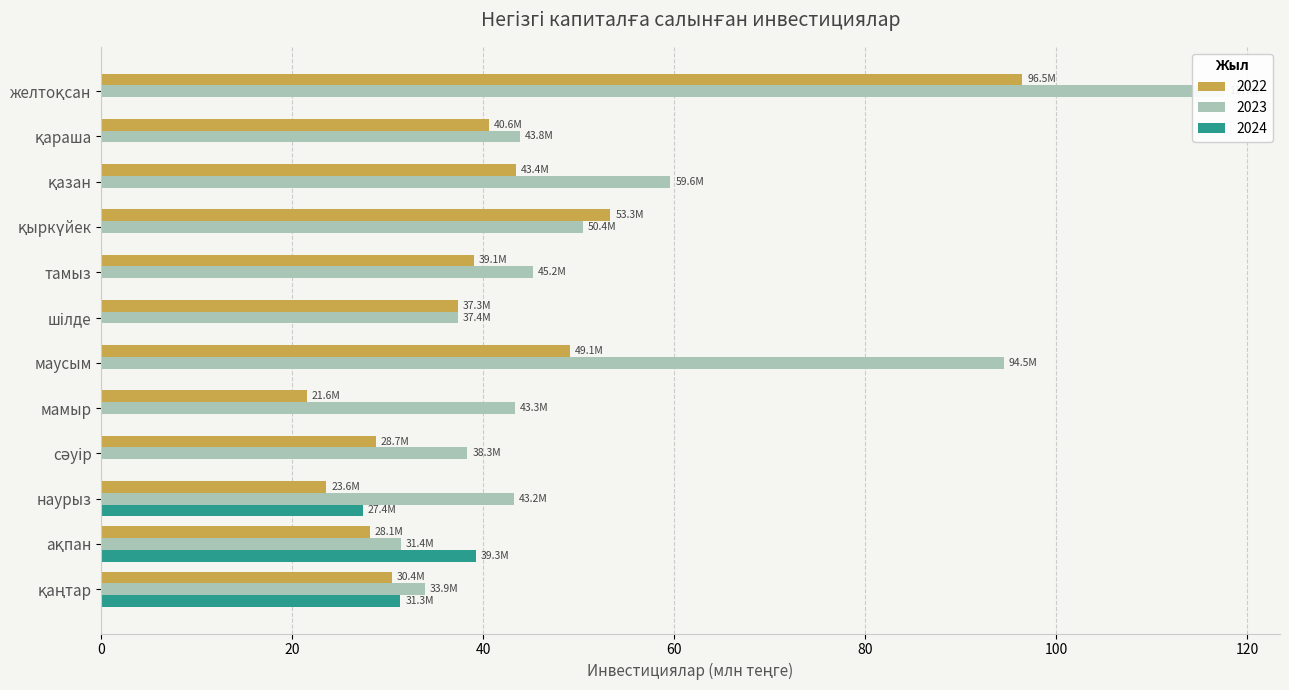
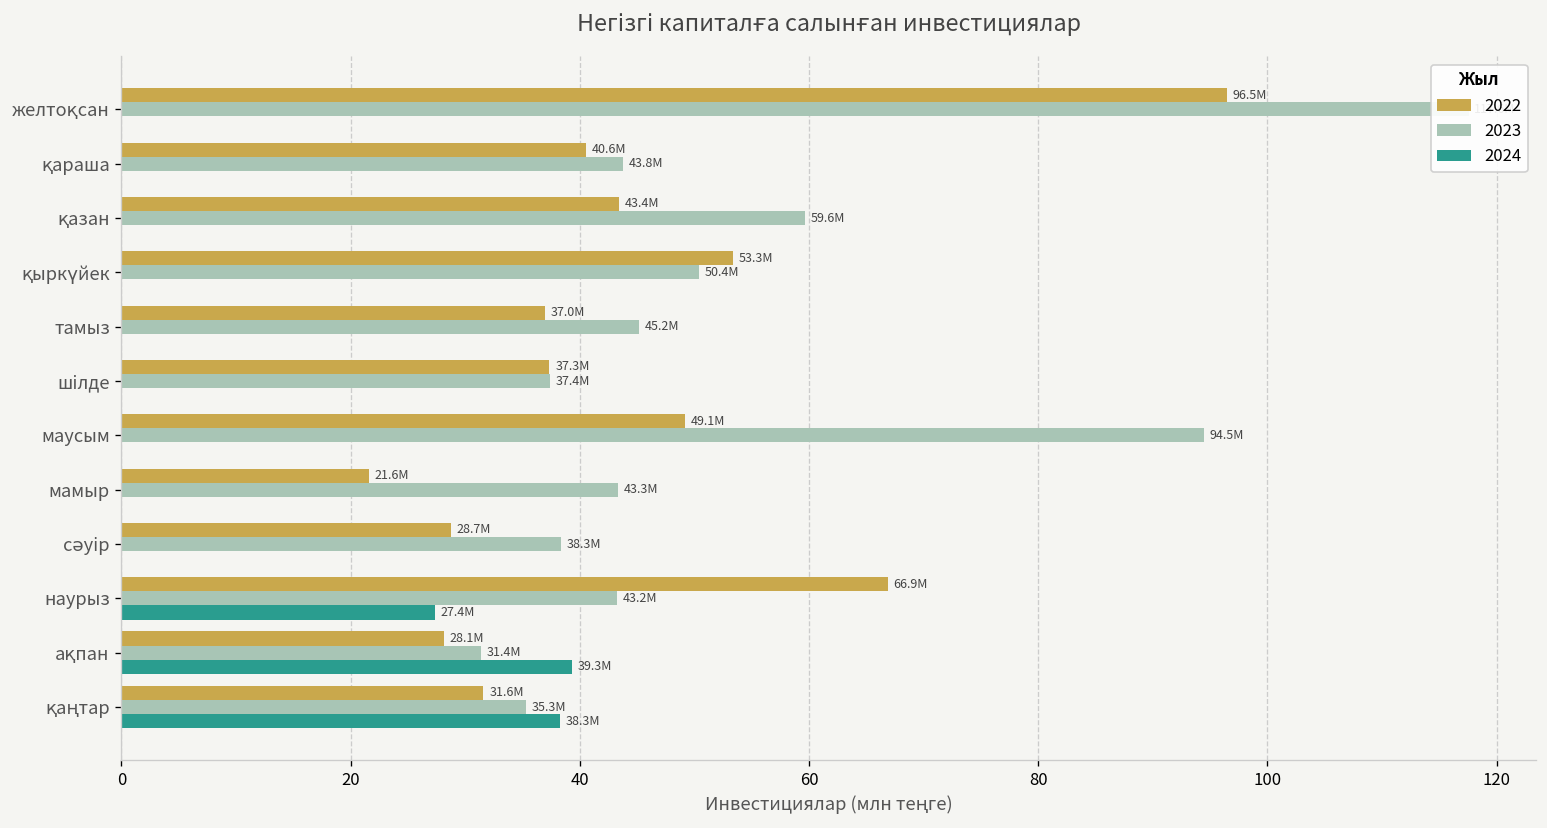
2022, тамыз: 39.1M -> 37.0M
2022, наурыз: 23.6M -> 66.9M
2022, қаңтар: 30.4M -> 31.6M
2023, қаңтар: 33.9M -> 35.3M
2024, қаңтар: 31.3M -> 38.3M
